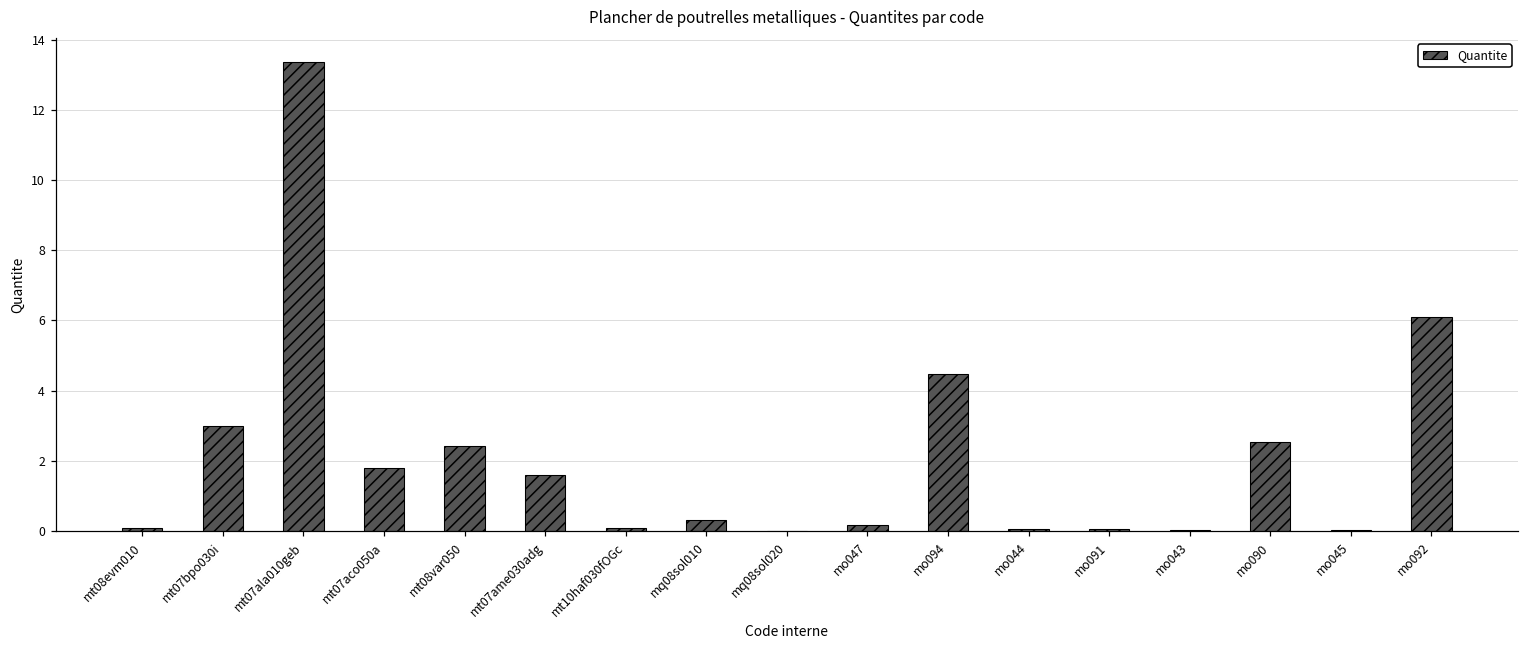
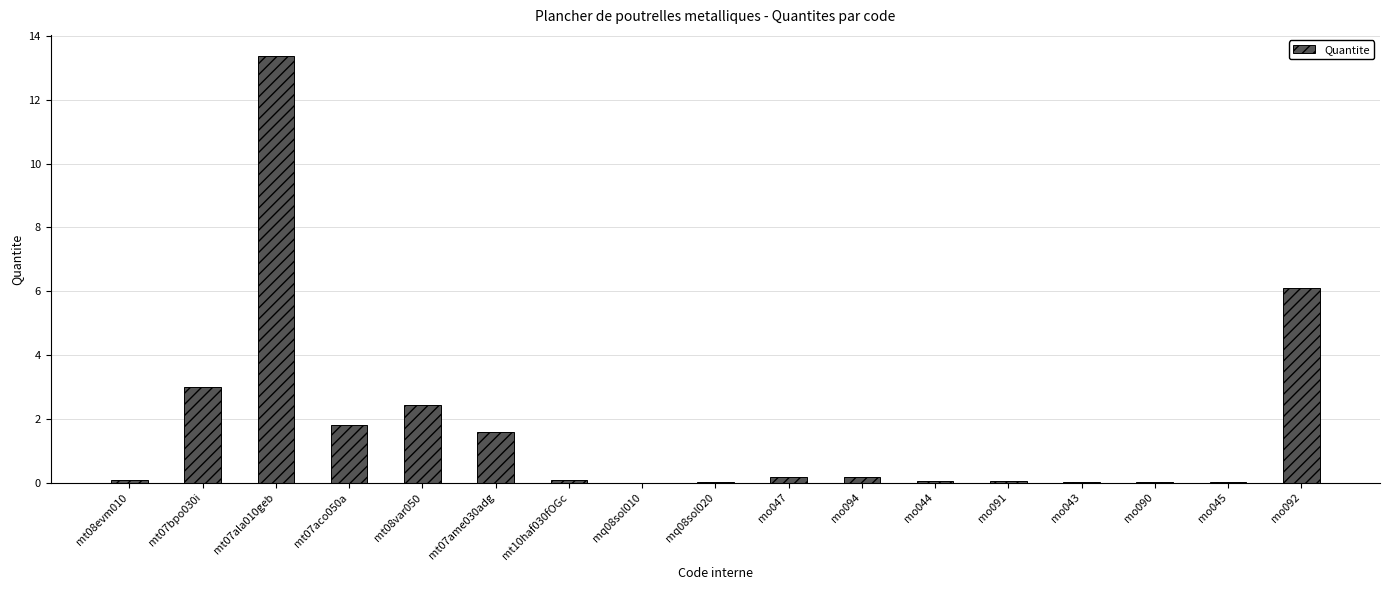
mq08sol010: 0.3 -> 0.0
mo094: 4.5 -> 0.2
mo090: 2.5 -> 0.0
